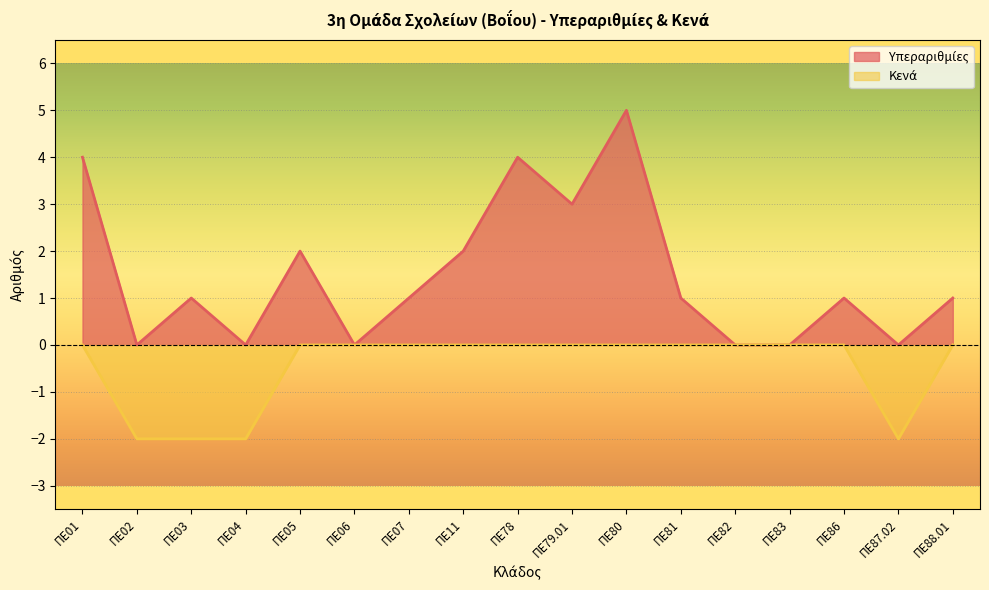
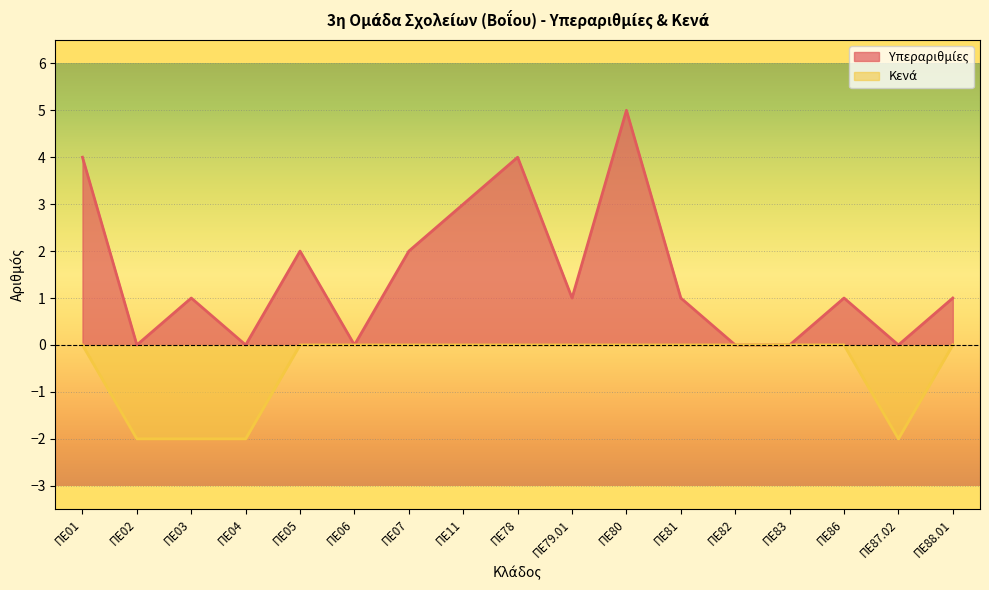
Υπεραριθμίες, ΠΕ07: 1 -> 2
Υπεραριθμίες, ΠΕ11: 2 -> 3
Υπεραριθμίες, ΠΕ79.01: 3 -> 1
